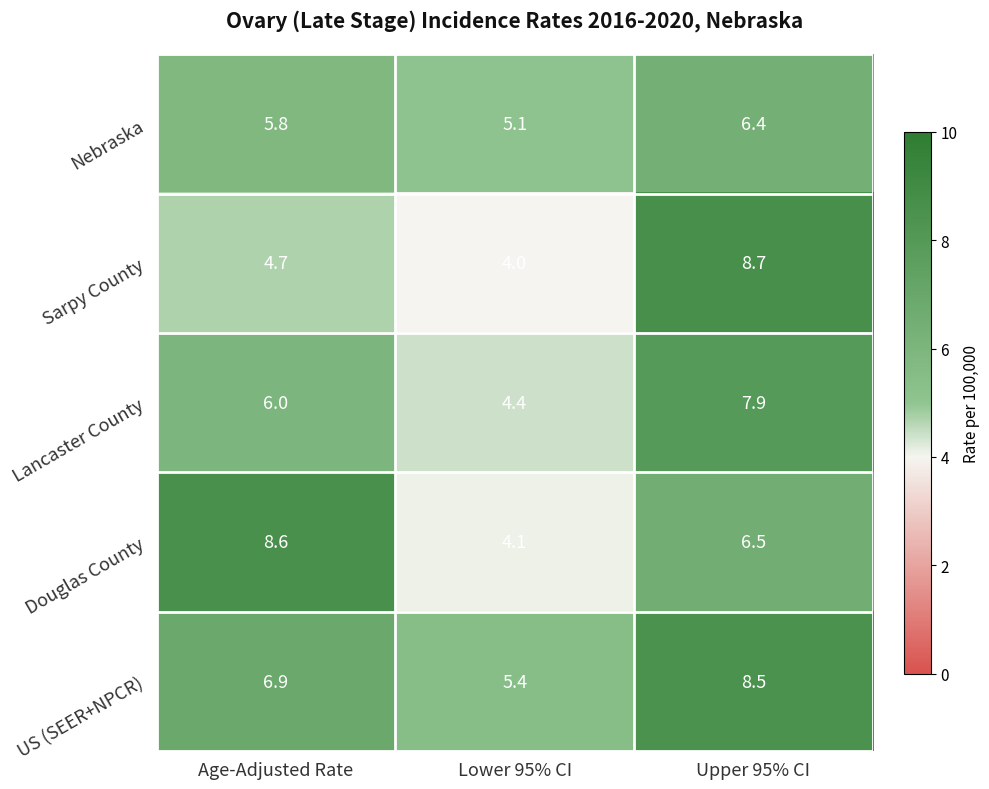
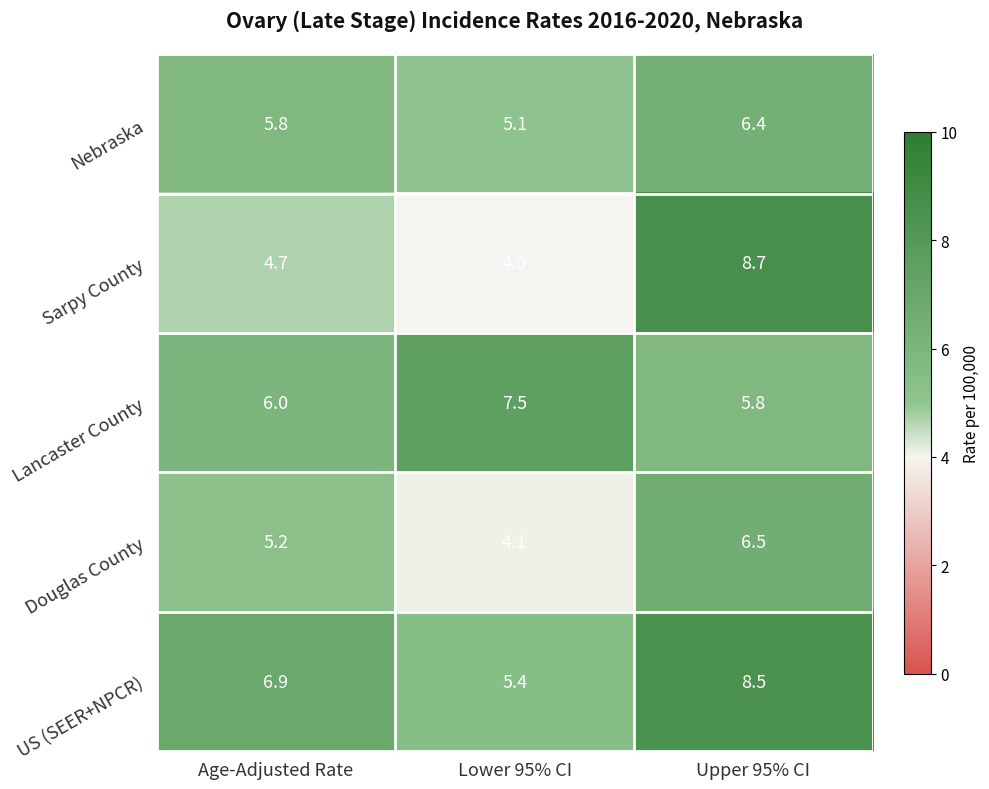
Lancaster County, Lower 95% CI: 4.4 -> 7.5
Lancaster County, Upper 95% CI: 7.9 -> 5.8
Douglas County, Age-Adjusted Rate: 8.6 -> 5.2
